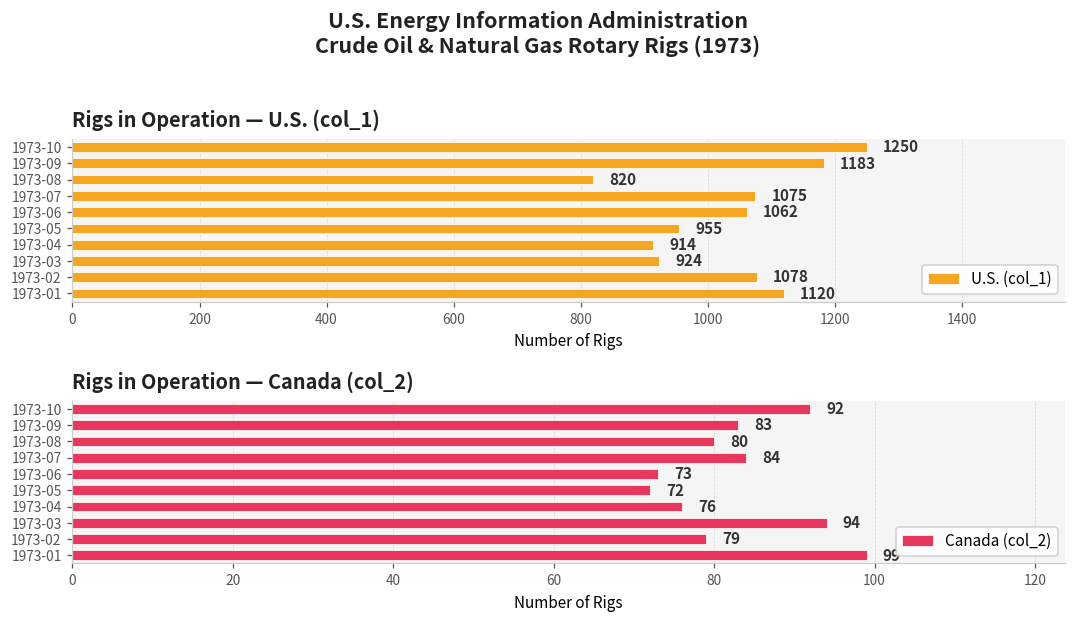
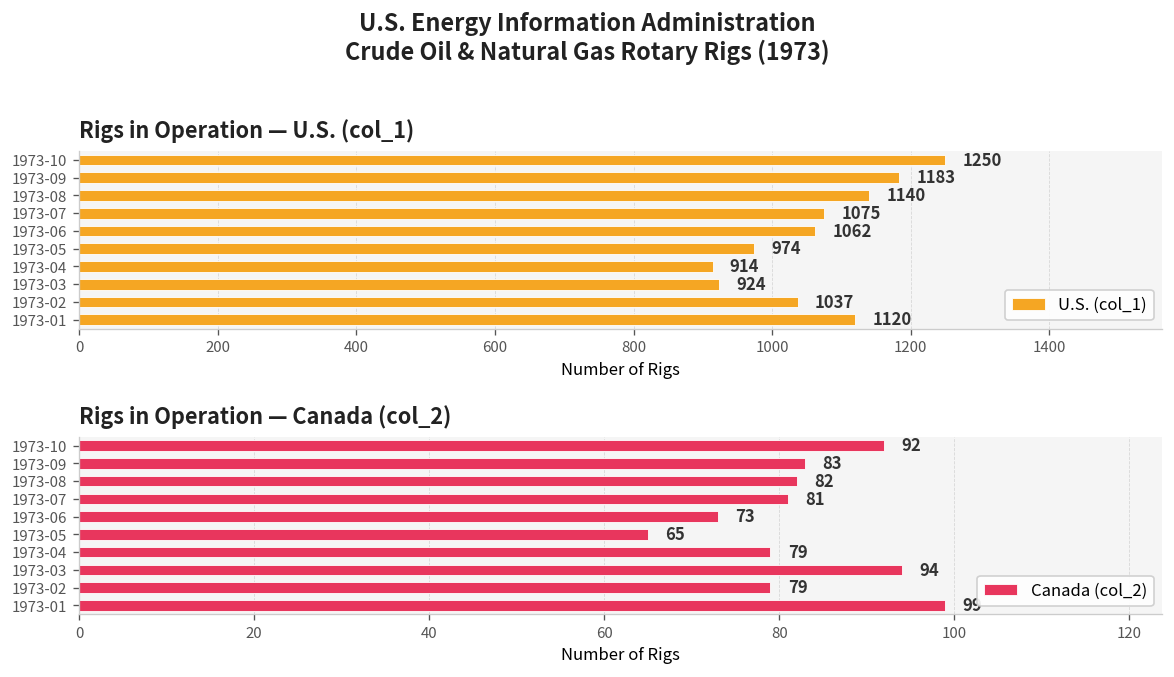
Rigs in Operation — U.S. (col_1), 1973-08: 820 -> 1140
Rigs in Operation — U.S. (col_1), 1973-05: 955 -> 974
Rigs in Operation — U.S. (col_1), 1973-02: 1078 -> 1037
Rigs in Operation — Canada (col_2), 1973-08: 80 -> 82
Rigs in Operation — Canada (col_2), 1973-07: 84 -> 81
Rigs in Operation — Canada (col_2), 1973-05: 72 -> 65
Rigs in Operation — Canada (col_2), 1973-04: 76 -> 79
